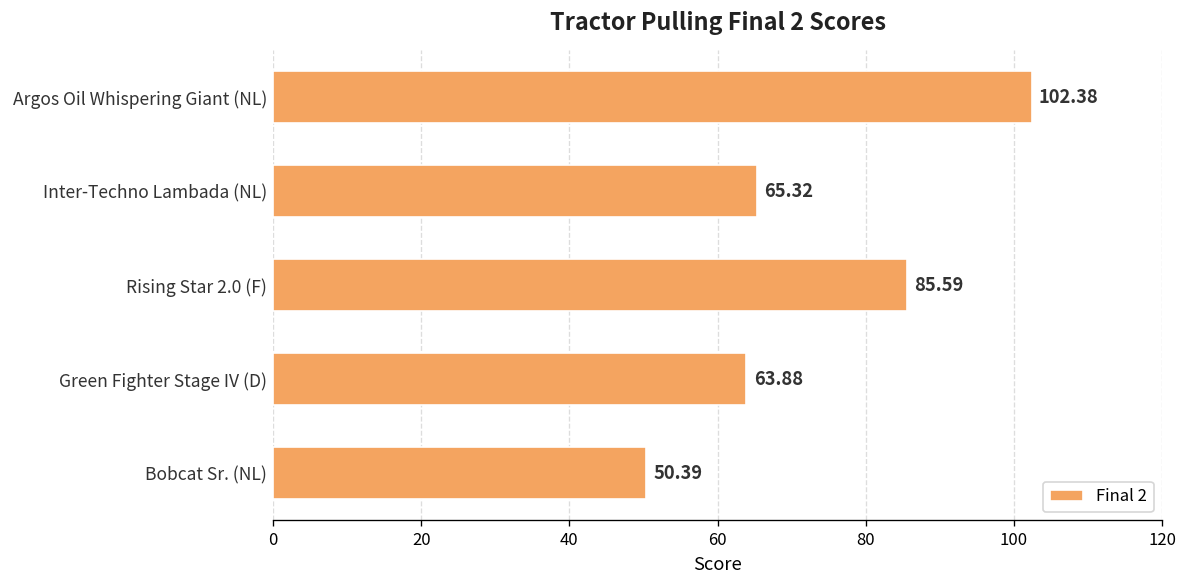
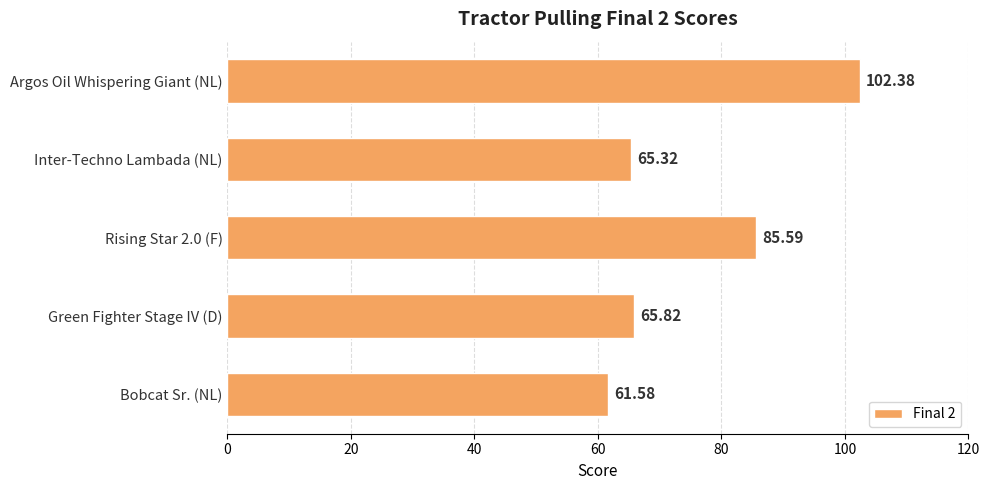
Green Fighter Stage IV (D): 63.88 -> 65.82
Bobcat Sr. (NL): 50.39 -> 61.58
